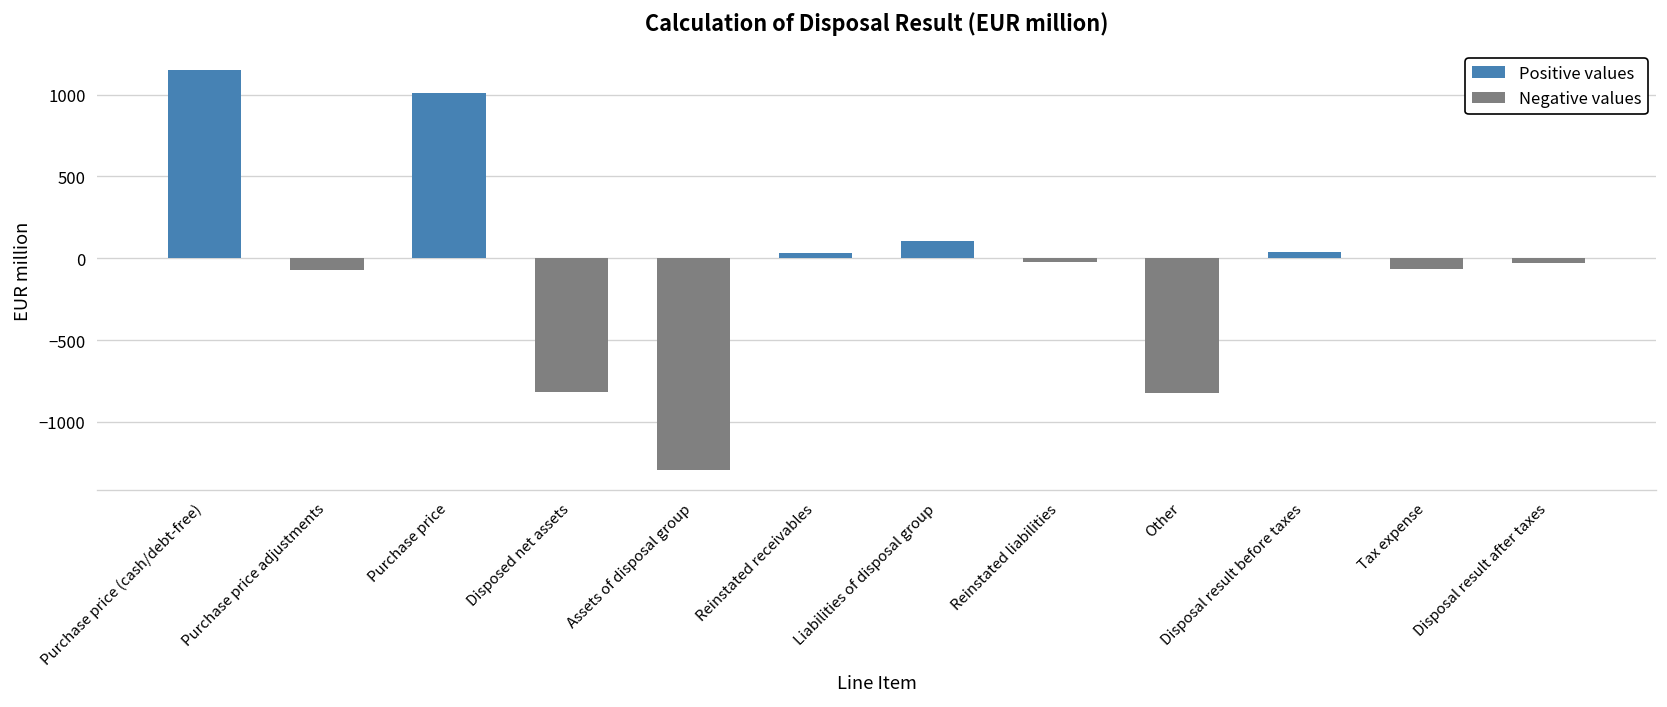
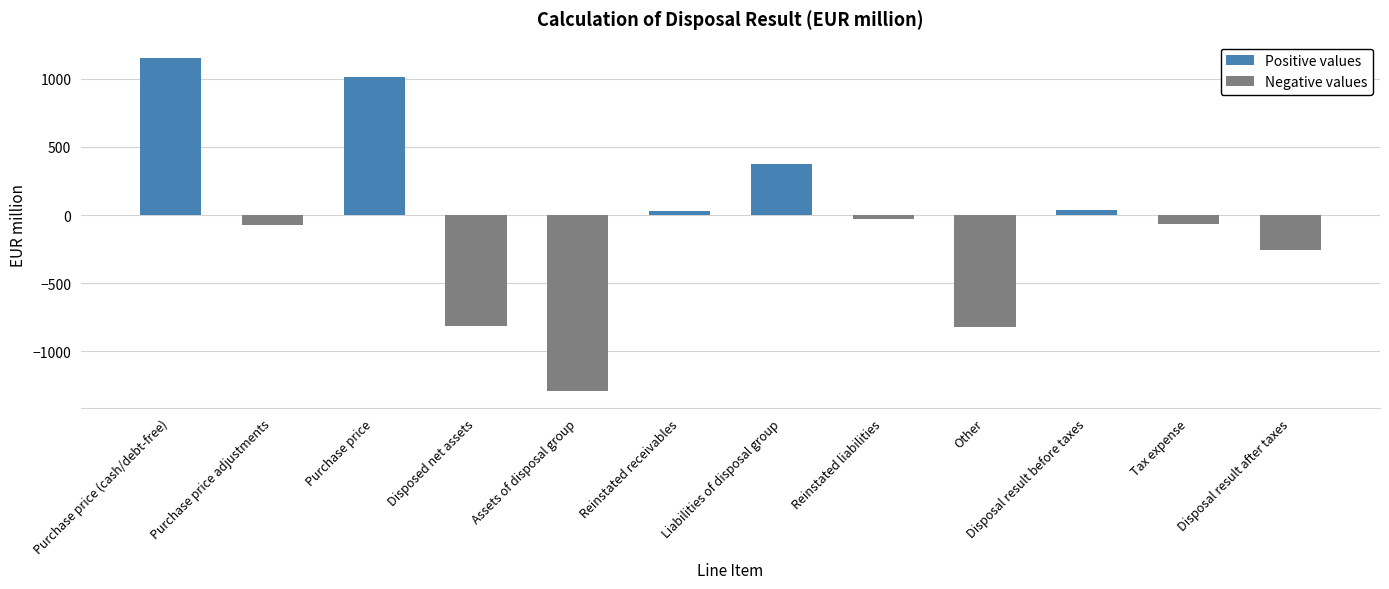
Liabilities of disposal group: 100 -> 380
Disposal result after taxes: -30 -> -260
